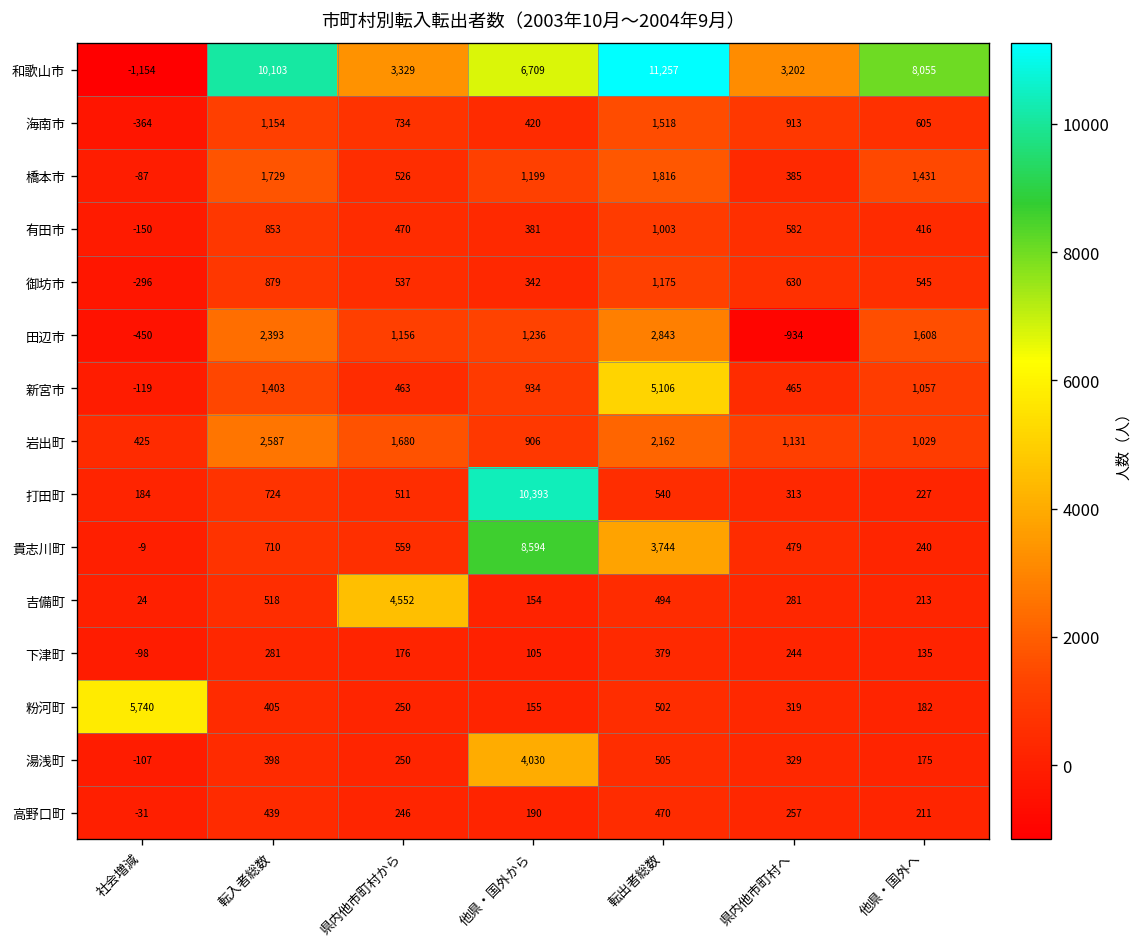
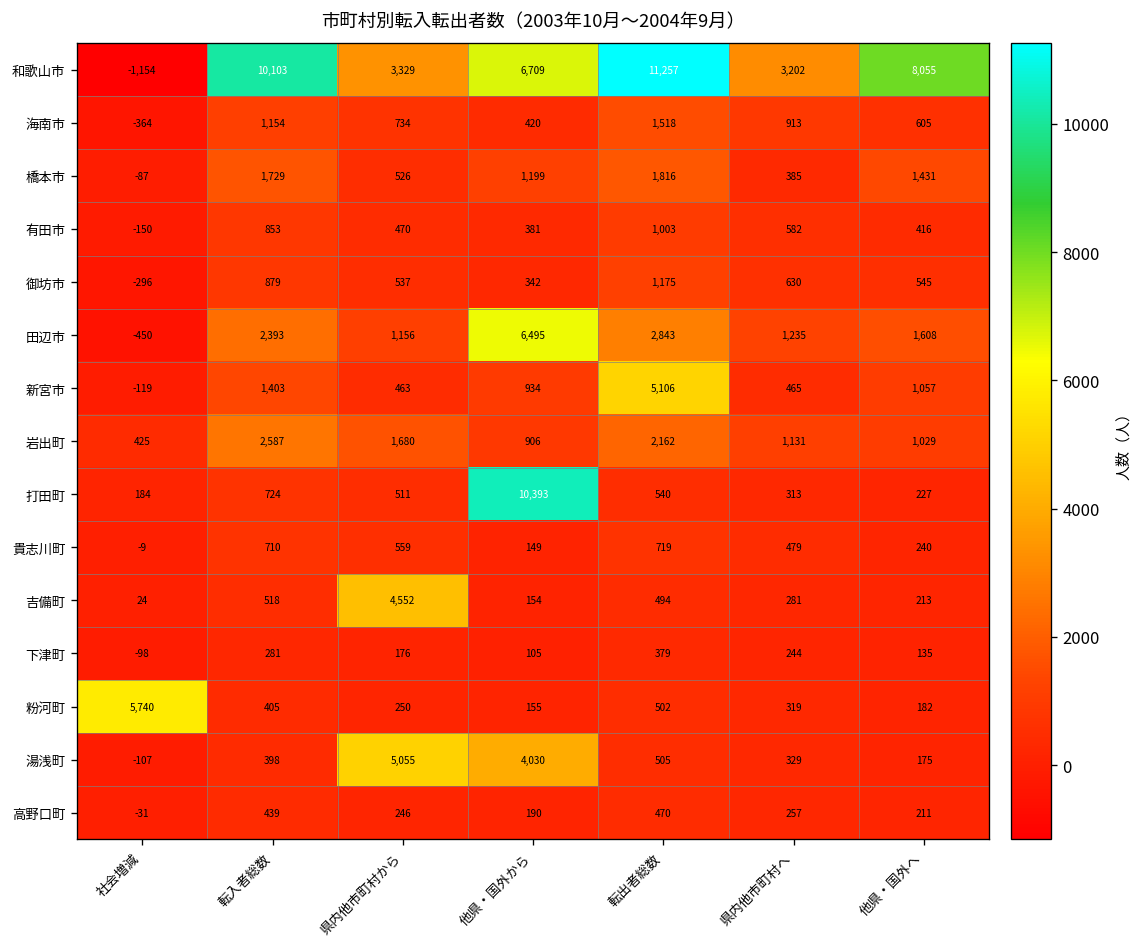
田辺市, 他県・国外から: 1,236 -> 6,495
田辺市, 県内他市町村へ: -934 -> 1,235
貴志川町, 他県・国外から: 8,594 -> 149
貴志川町, 転出者総数: 3,744 -> 719
湯浅町, 県内他市町村から: 250 -> 5,055
